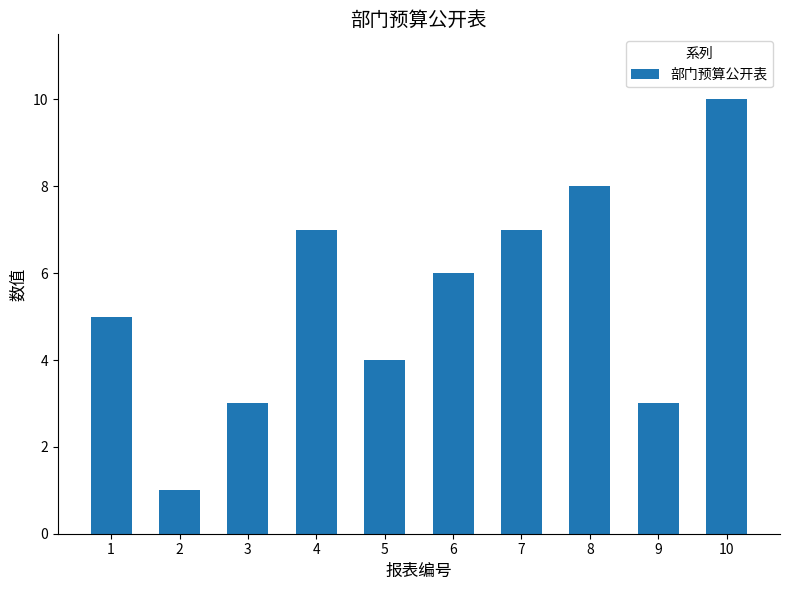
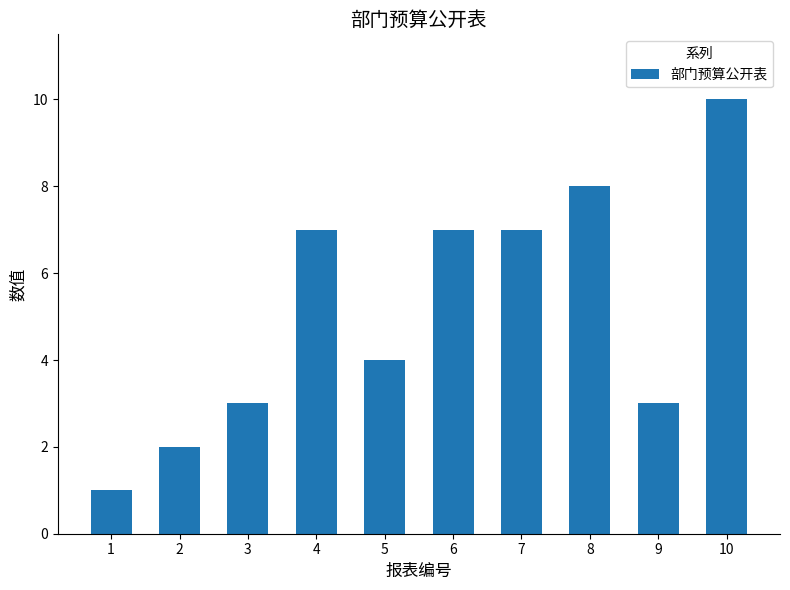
1: 5 -> 1
2: 1 -> 2
6: 6 -> 7
